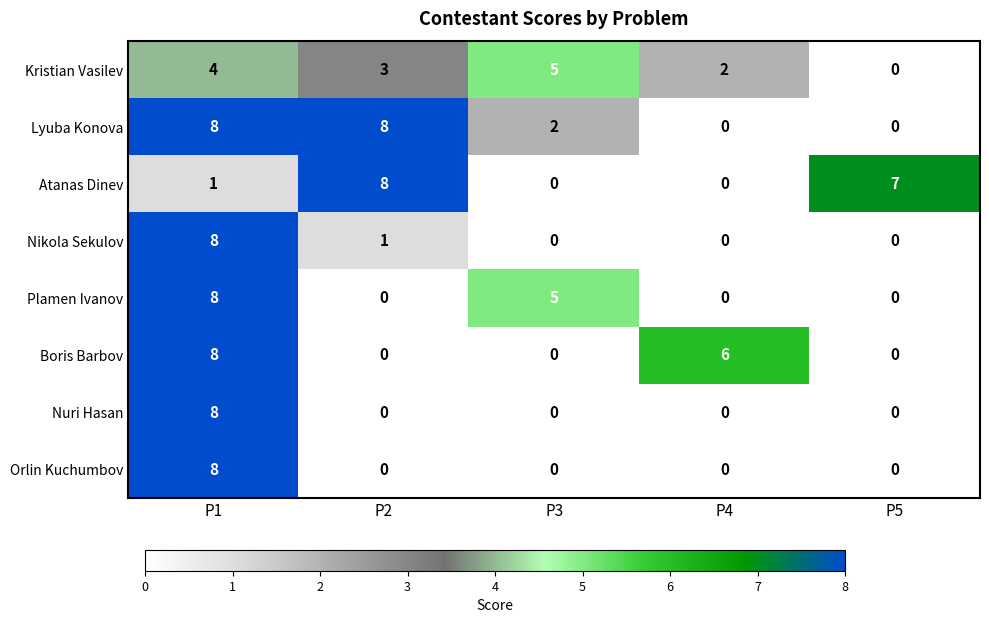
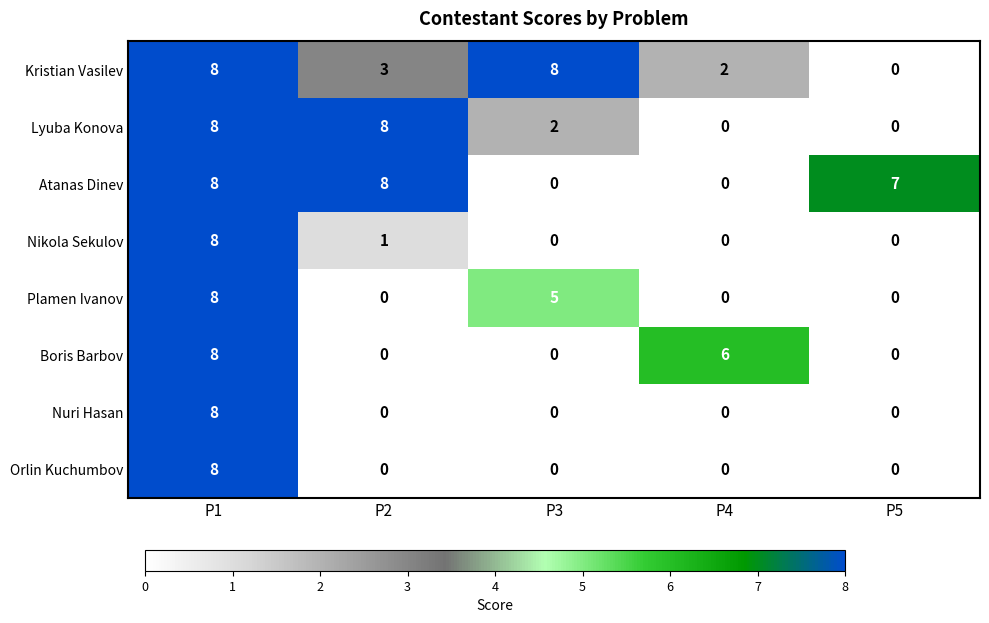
Kristian Vasilev, P1: 4 -> 8
Kristian Vasilev, P3: 5 -> 8
Atanas Dinev, P1: 1 -> 8
